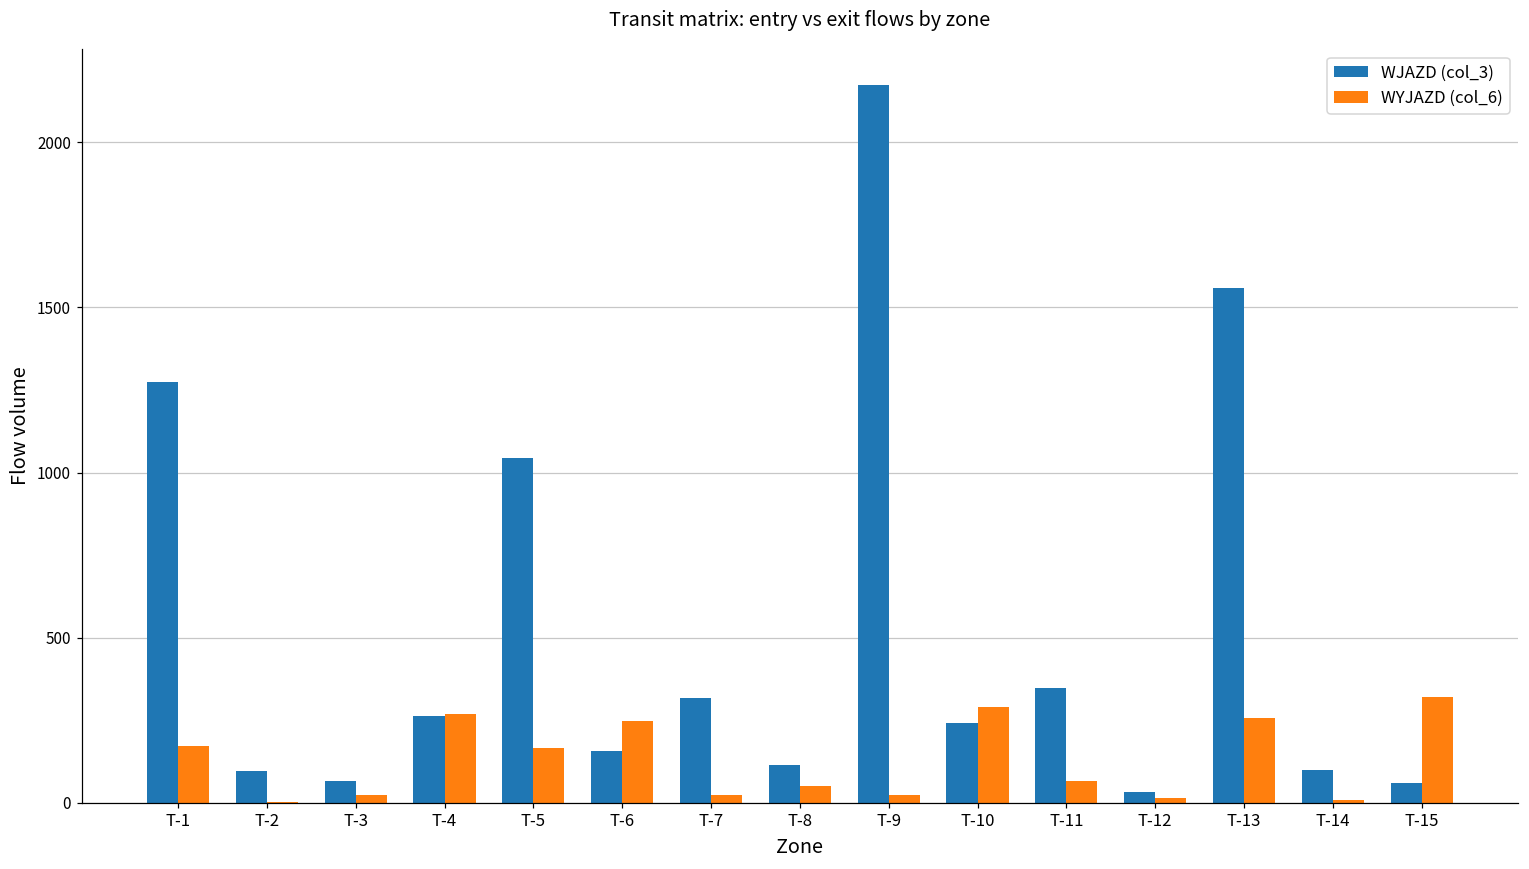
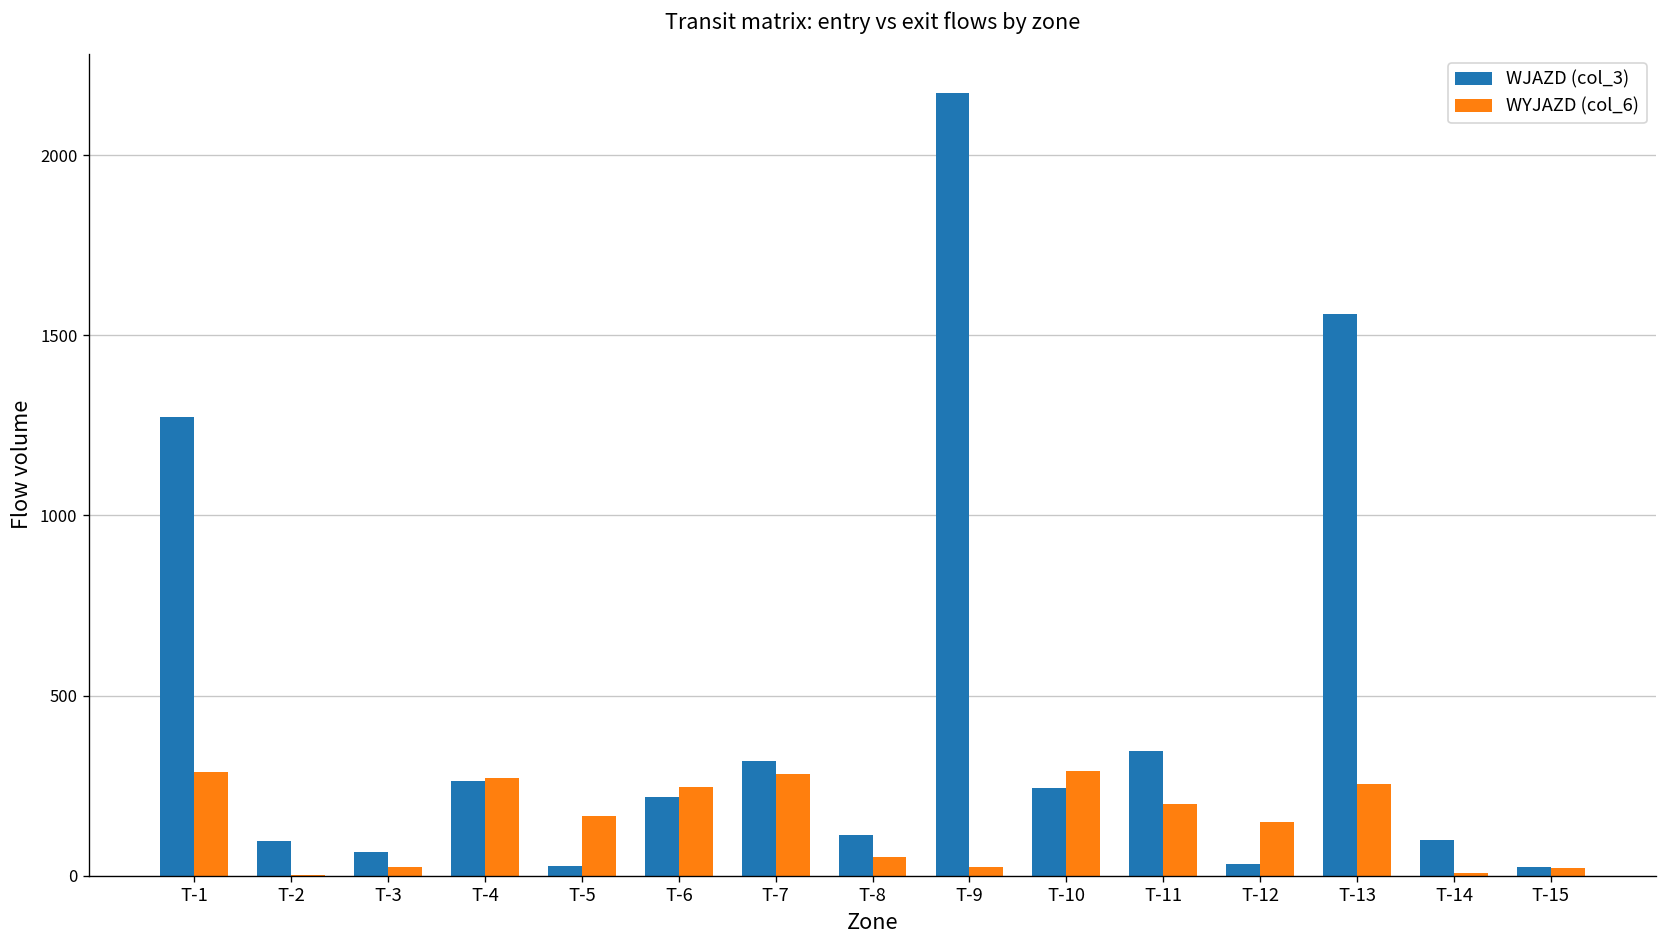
WYJAZD (col_6), T-1: 170 -> 290
WJAZD (col_3), T-5: 1040 -> 30
WJAZD (col_3), T-6: 160 -> 220
WYJAZD (col_6), T-7: 20 -> 280
WYJAZD (col_6), T-11: 70 -> 200
WYJAZD (col_6), T-12: 10 -> 150
WJAZD (col_3), T-15: 60 -> 30
WYJAZD (col_6), T-15: 320 -> 20
